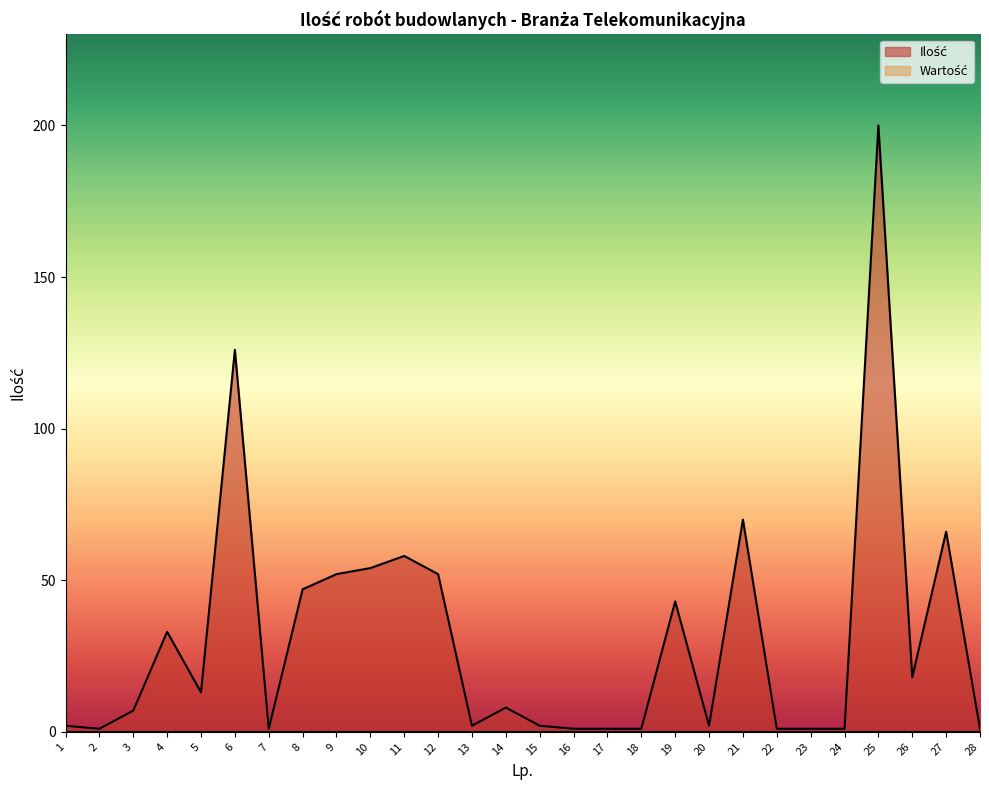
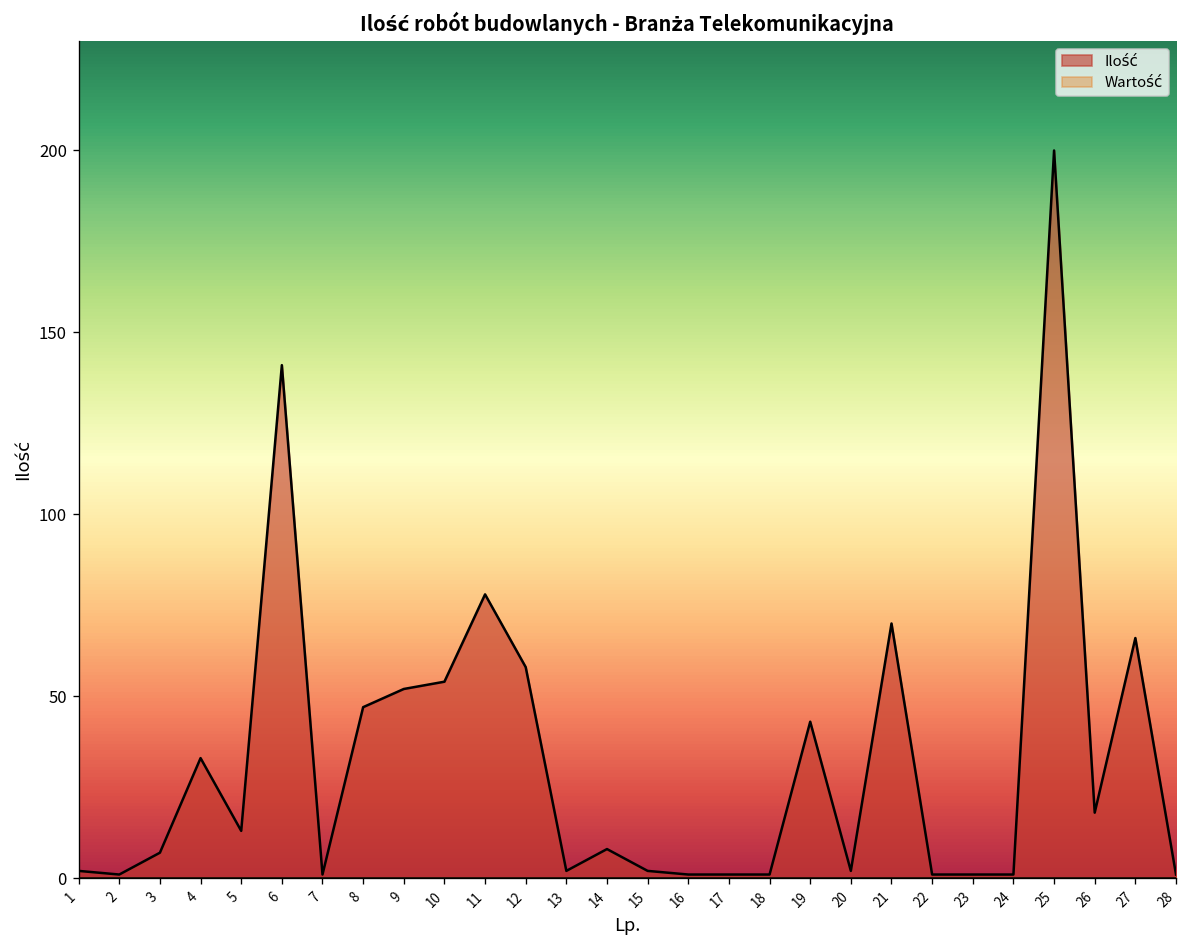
Ilość, 6: 126 -> 141
Ilość, 11: 58 -> 78
Ilość, 12: 52 -> 58
